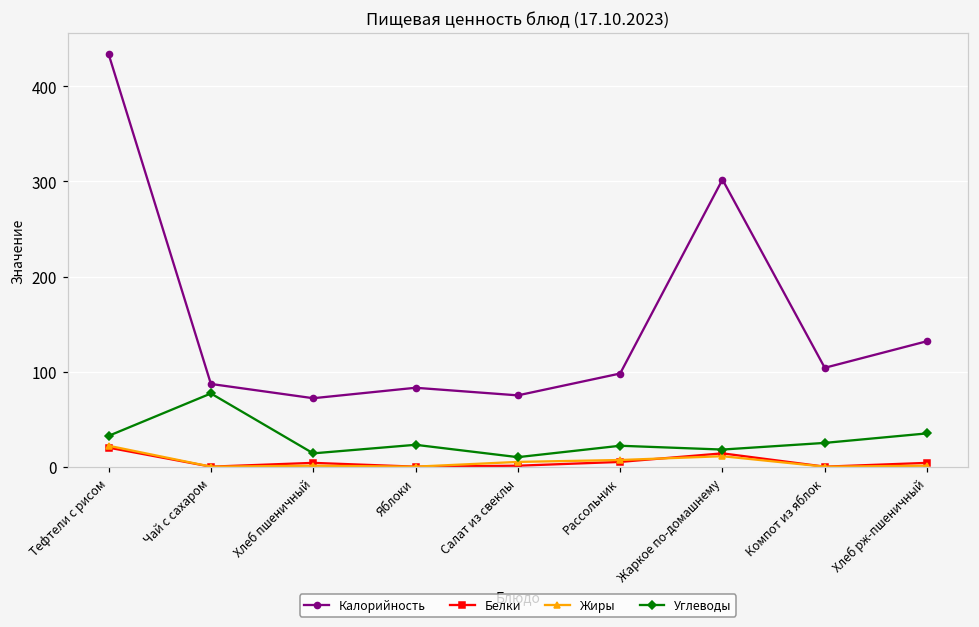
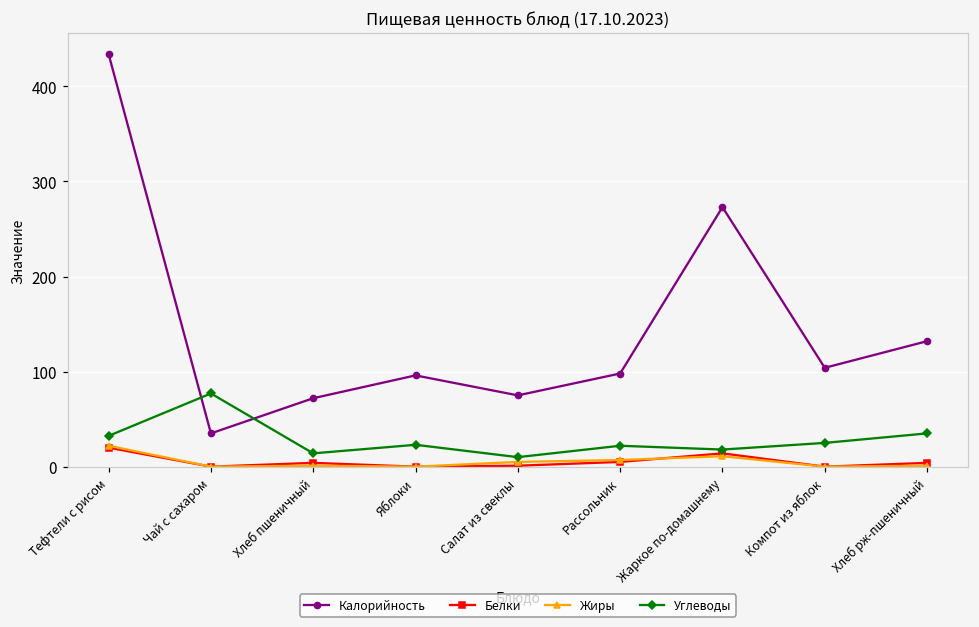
Калорийность, Чай с сахаром: 90 -> 40
Калорийность, Яблоки: 80 -> 100
Калорийность, Жаркое по-домашнему: 300 -> 270
